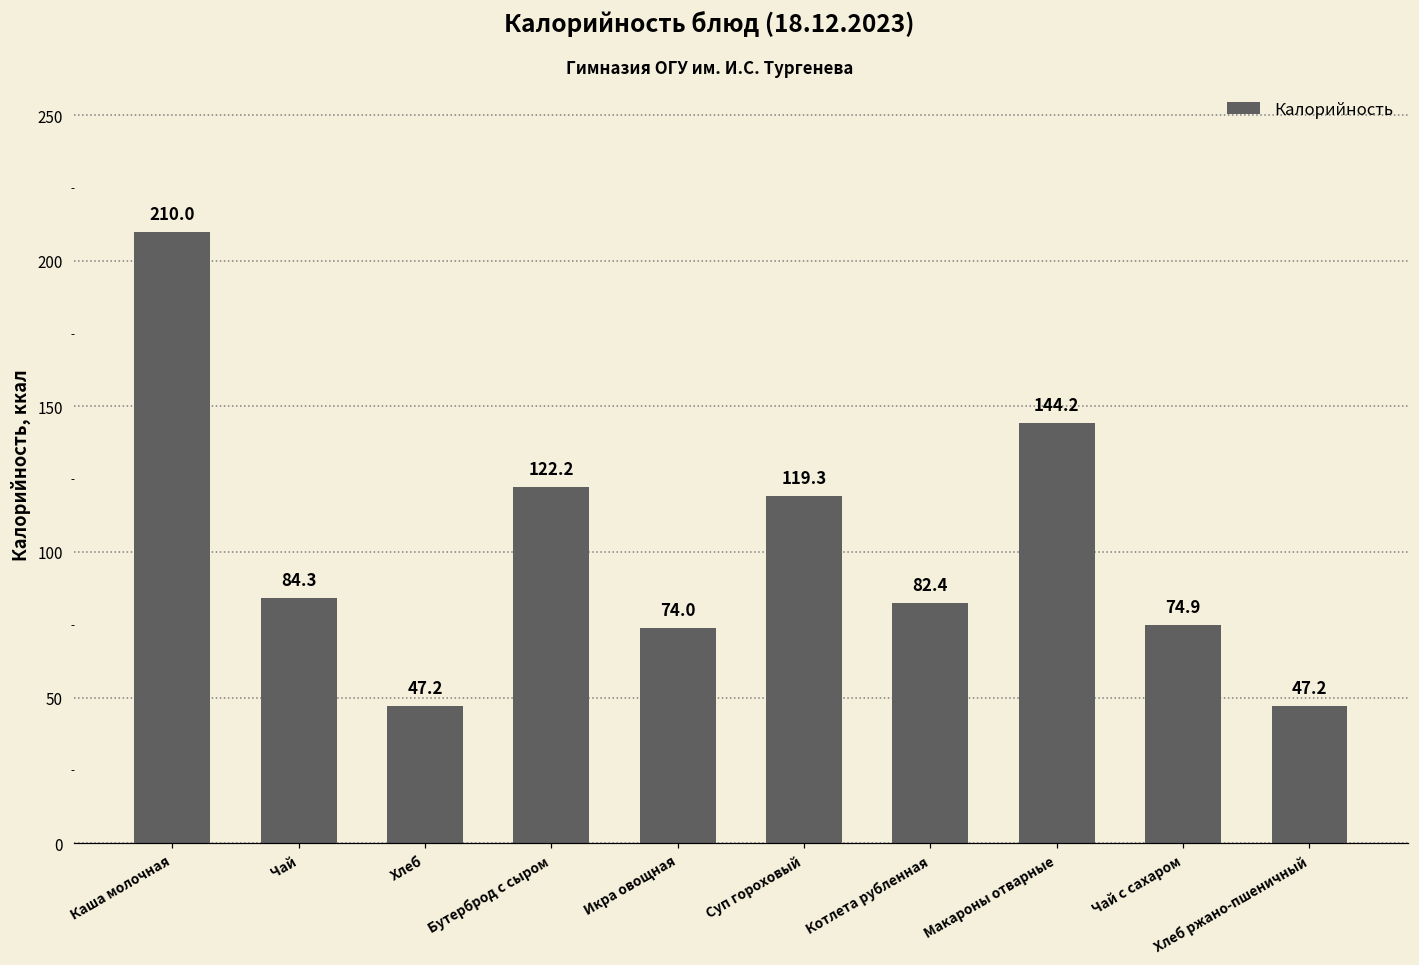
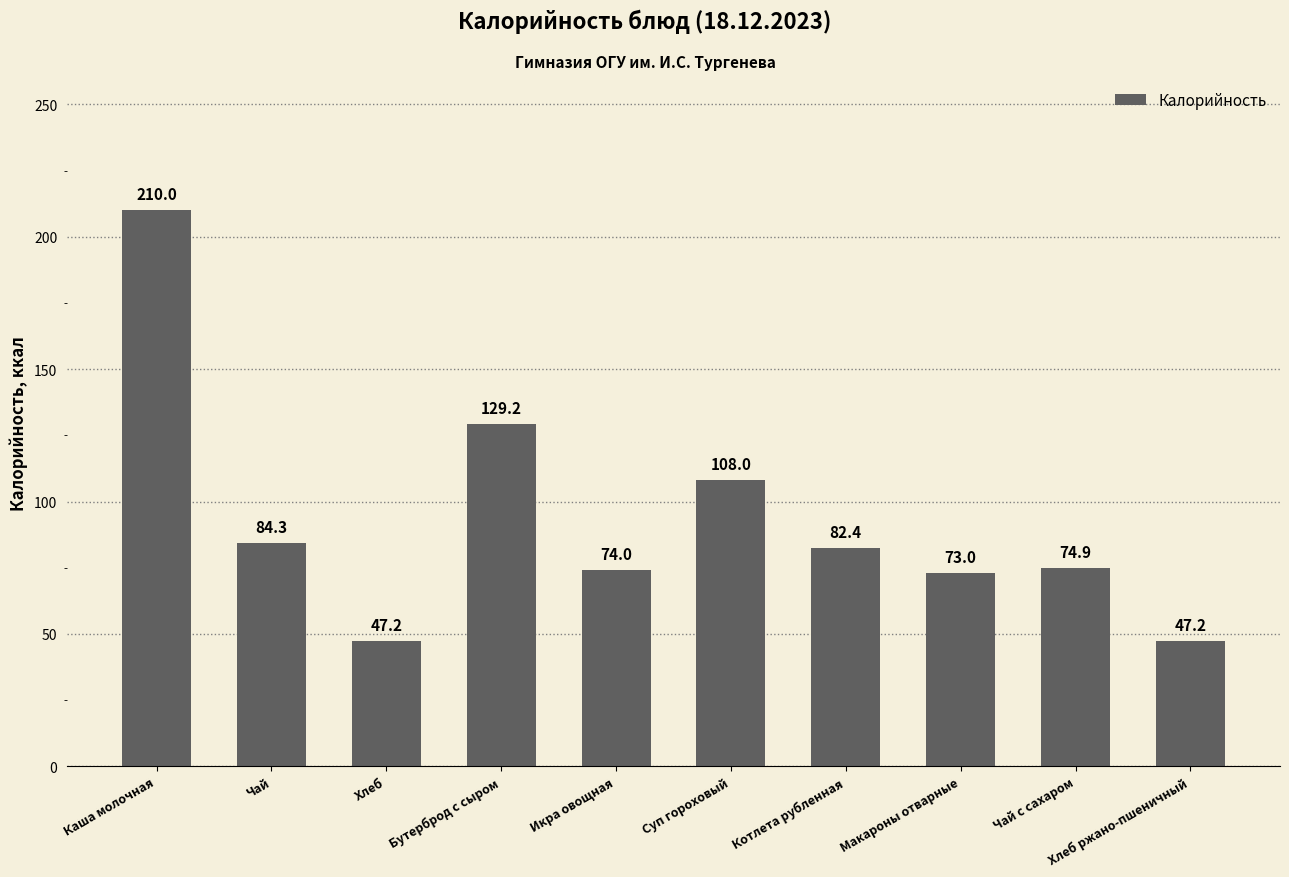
Бутерброд с сыром: 122.2 -> 129.2
Суп гороховый: 119.3 -> 108.0
Макароны отварные: 144.2 -> 73.0
